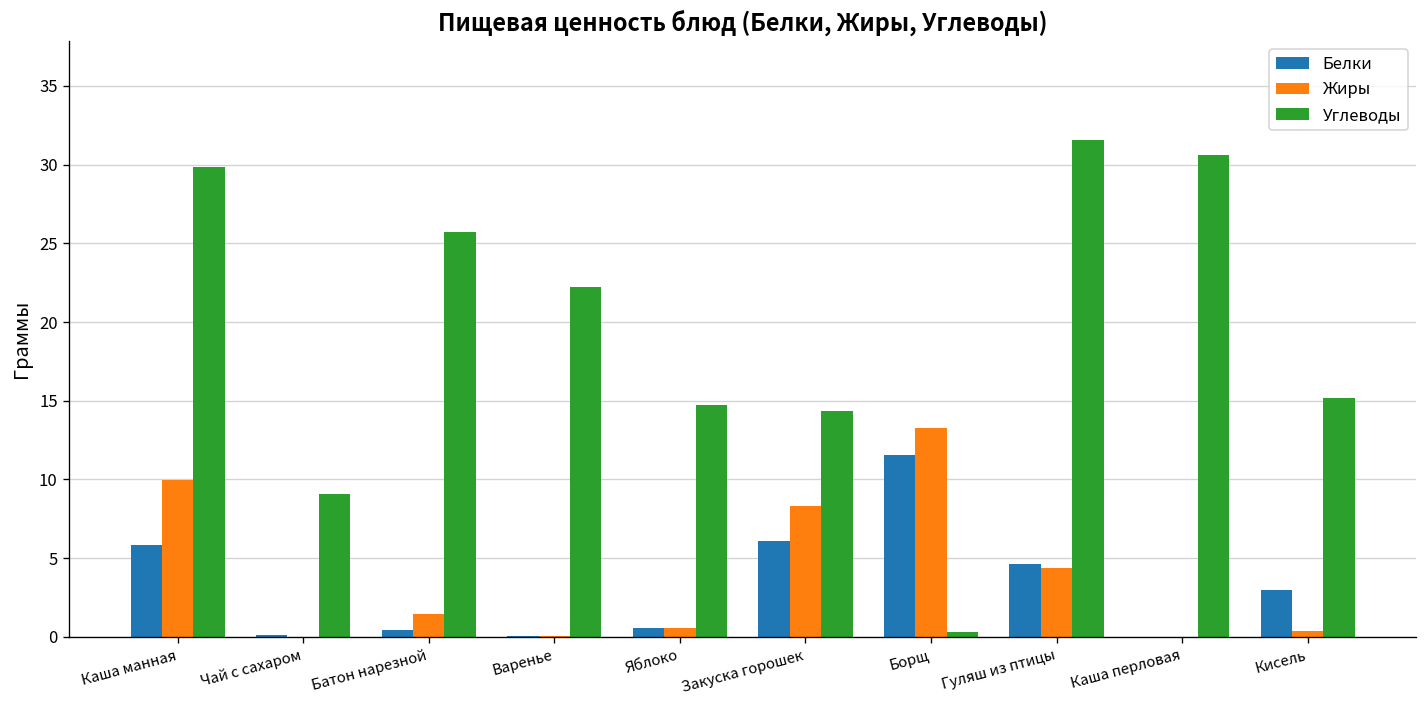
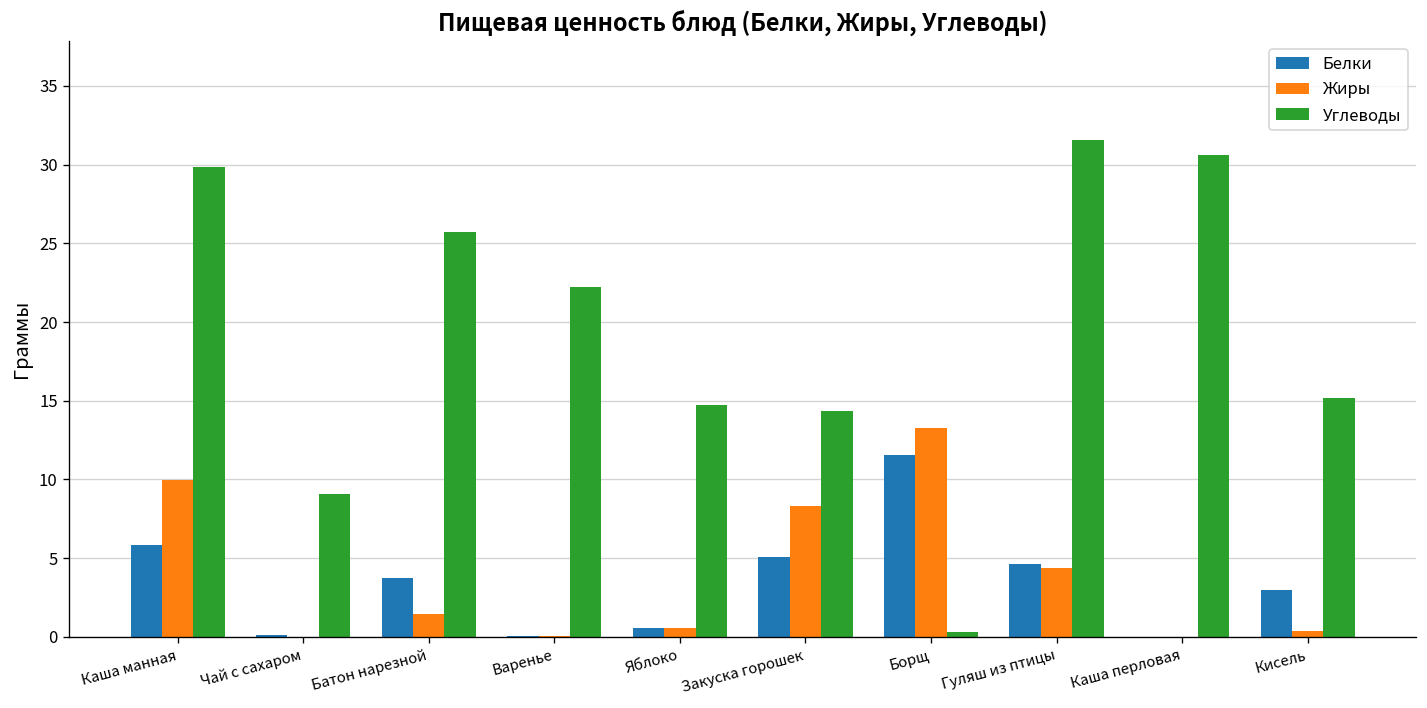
Белки, Батон нарезной: 0.4 -> 3.8
Белки, Закуска горошек: 6.1 -> 5.1
